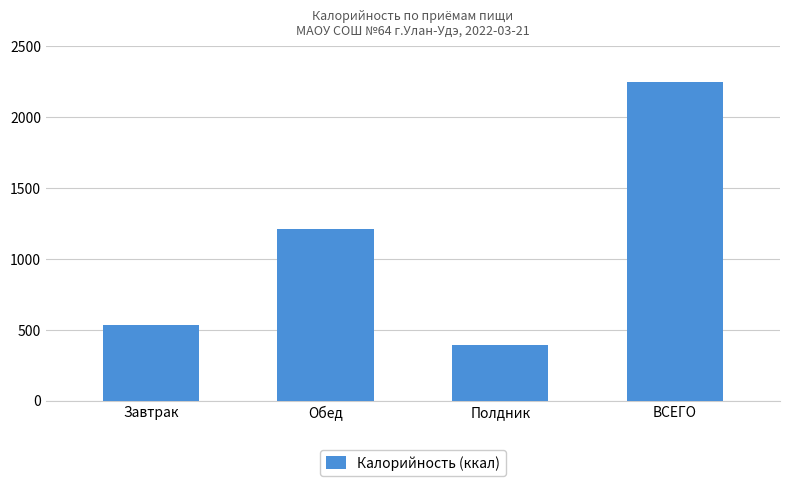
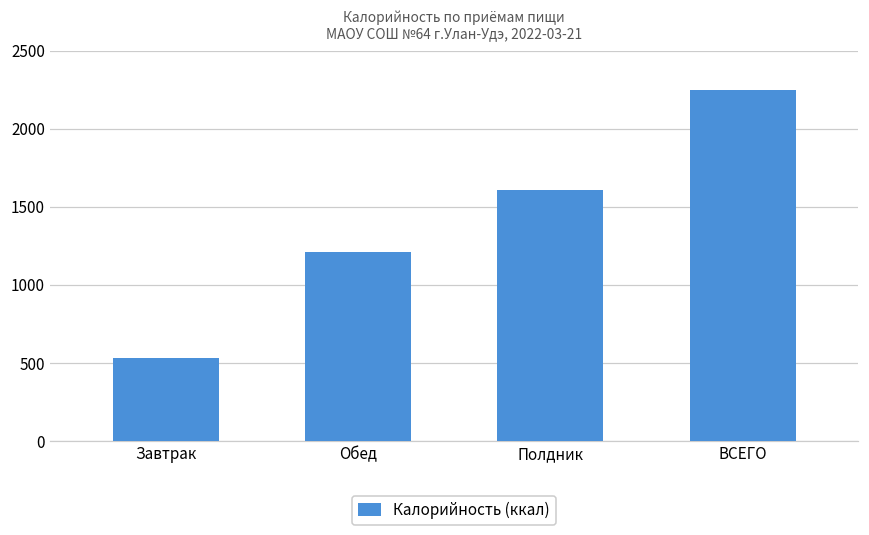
Полдник: 390 -> 1610
